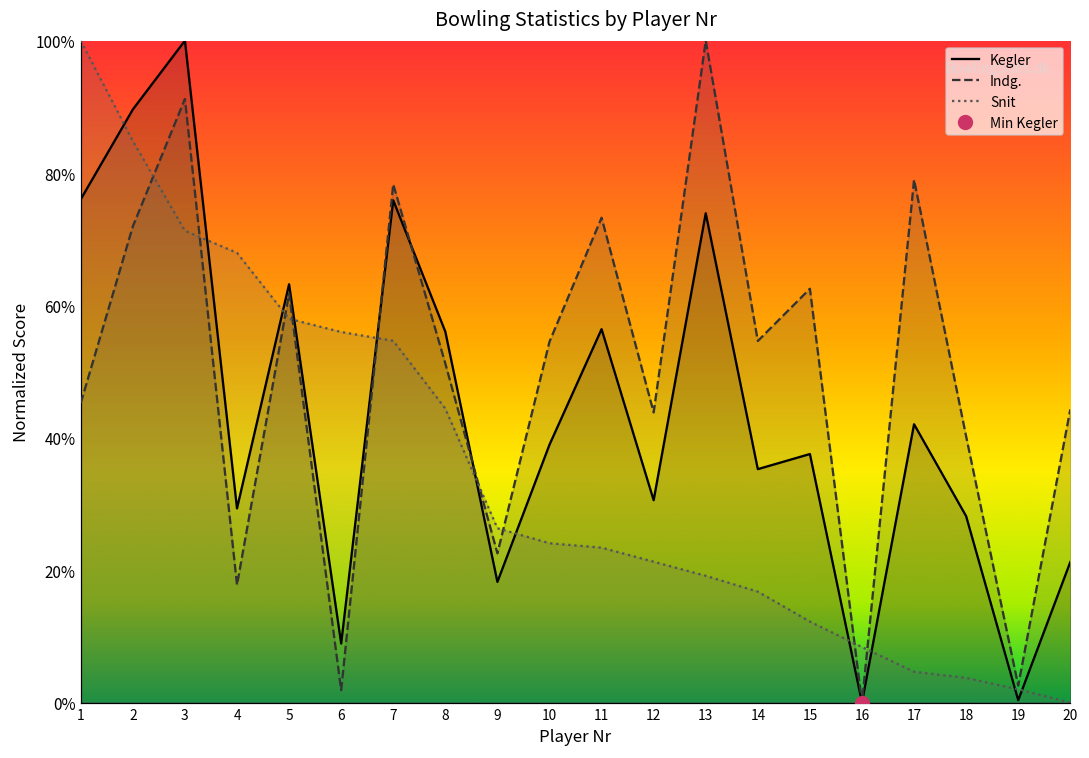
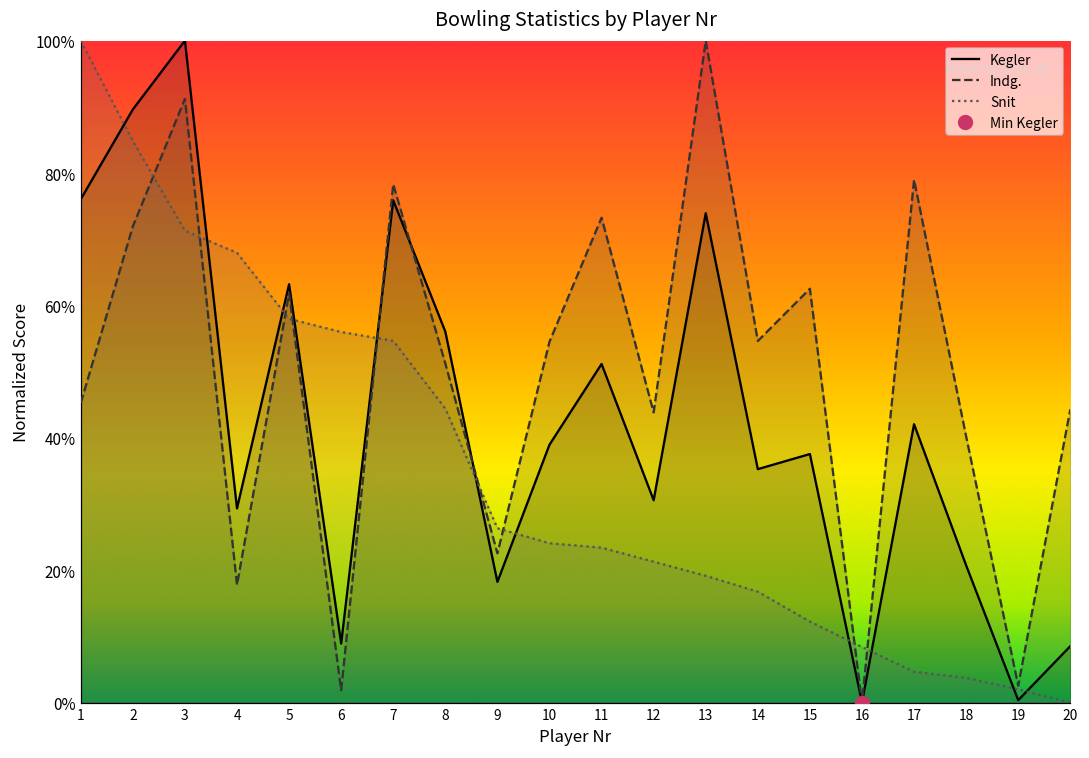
Kegler, 11: 56% -> 51%
Kegler, 18: 28% -> 21%
Kegler, 20: 21% -> 9%
